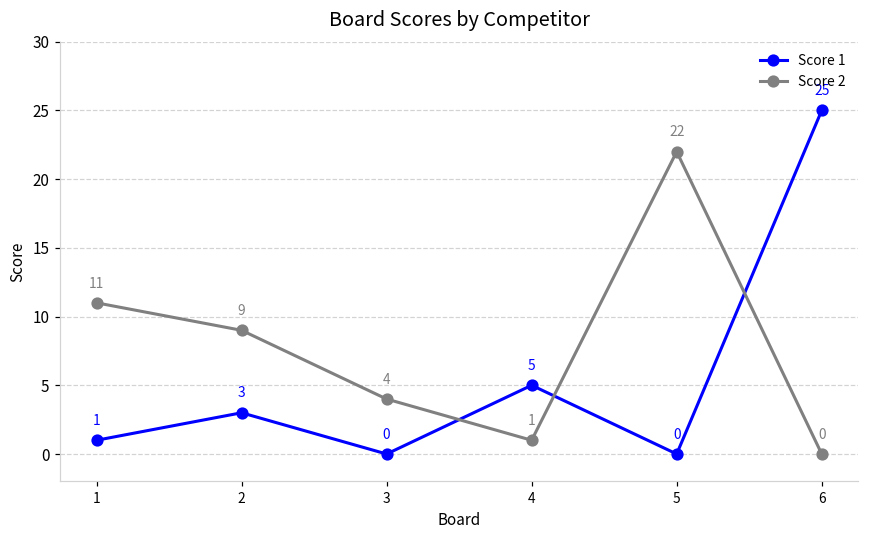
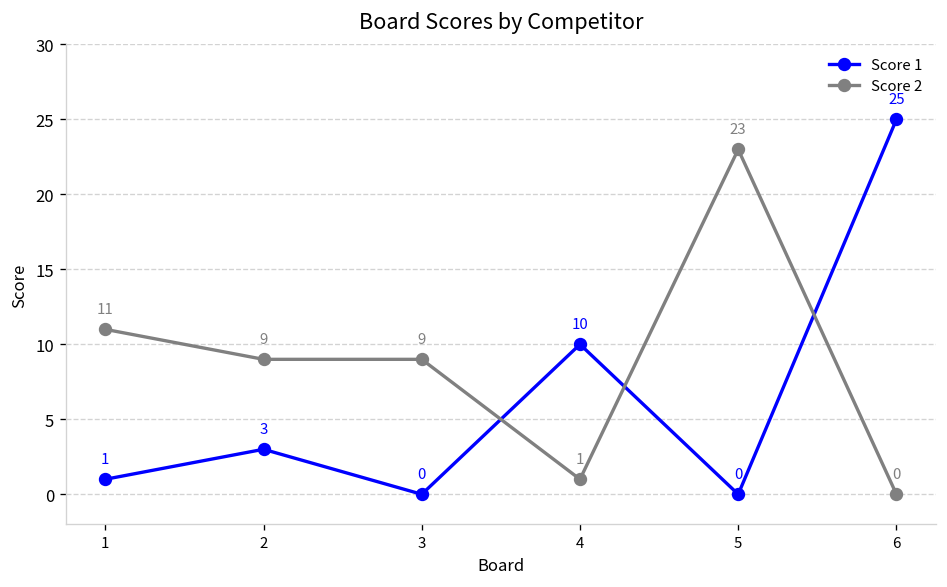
Score 2, 3: 4 -> 9
Score 1, 4: 5 -> 10
Score 2, 5: 22 -> 23
